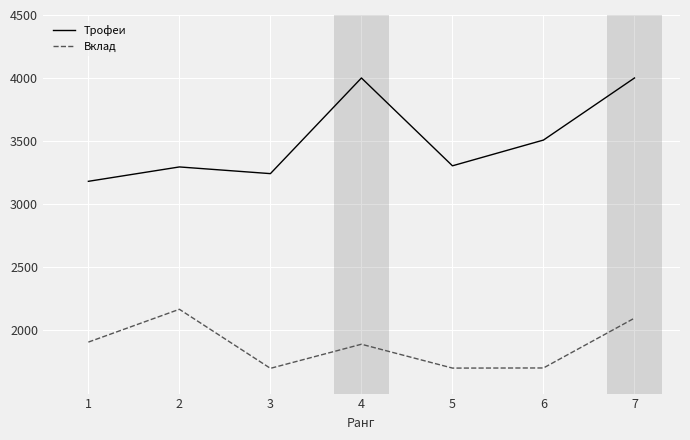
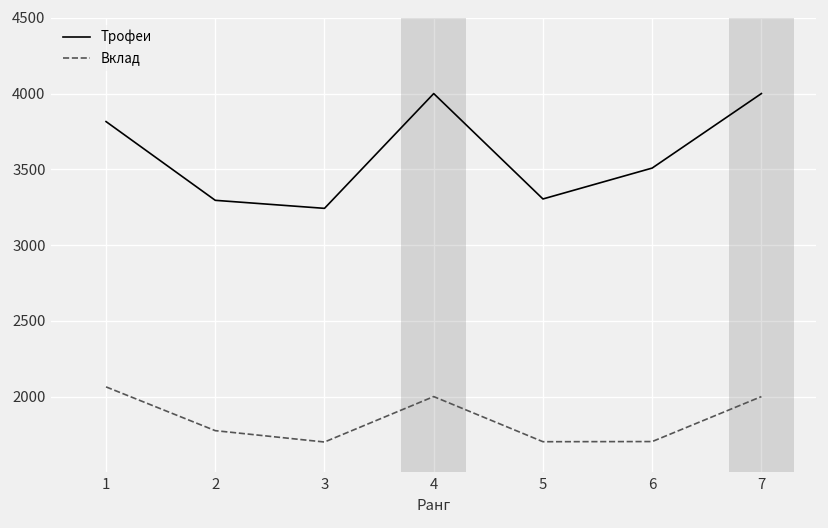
Трофеи, 1: 3180 -> 3820
Вклад, 1: 1910 -> 2060
Вклад, 2: 2170 -> 1780
Вклад, 4: 1890 -> 2000
Вклад, 7: 2100 -> 2000
